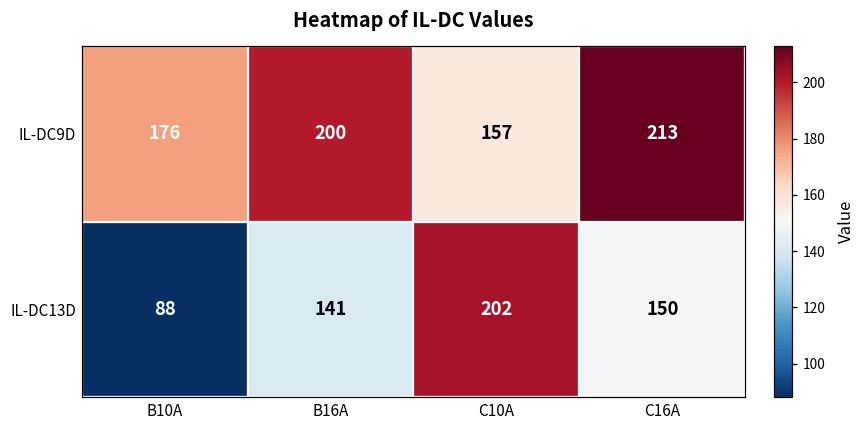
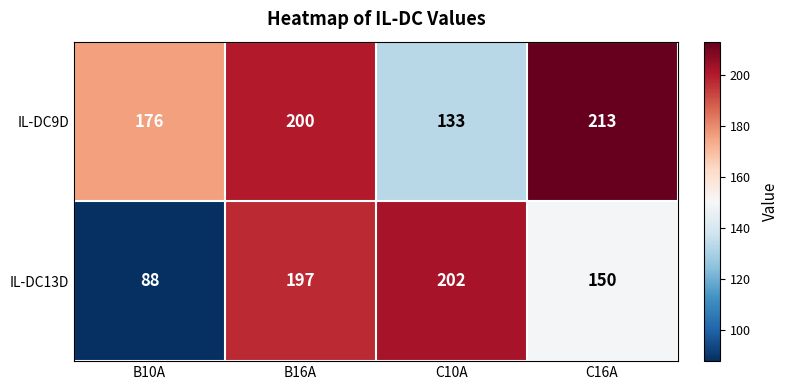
IL-DC9D, C10A: 157 -> 133
IL-DC13D, B16A: 141 -> 197
